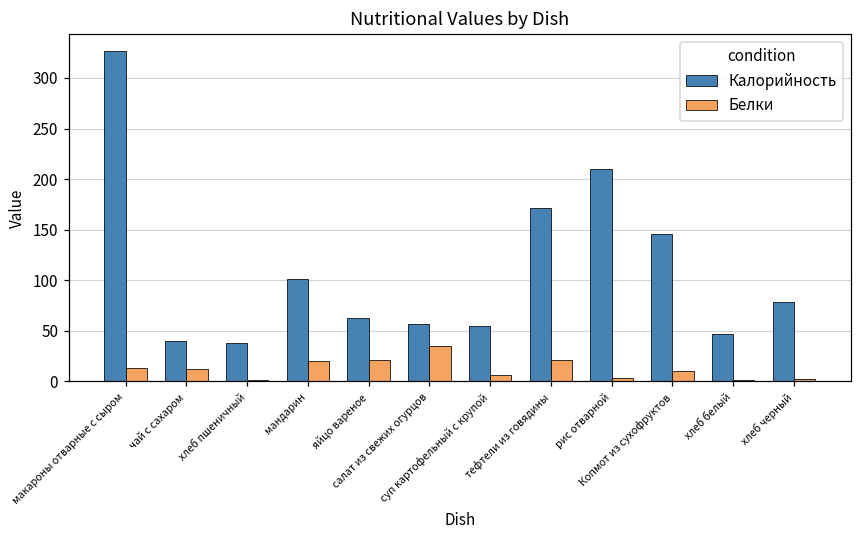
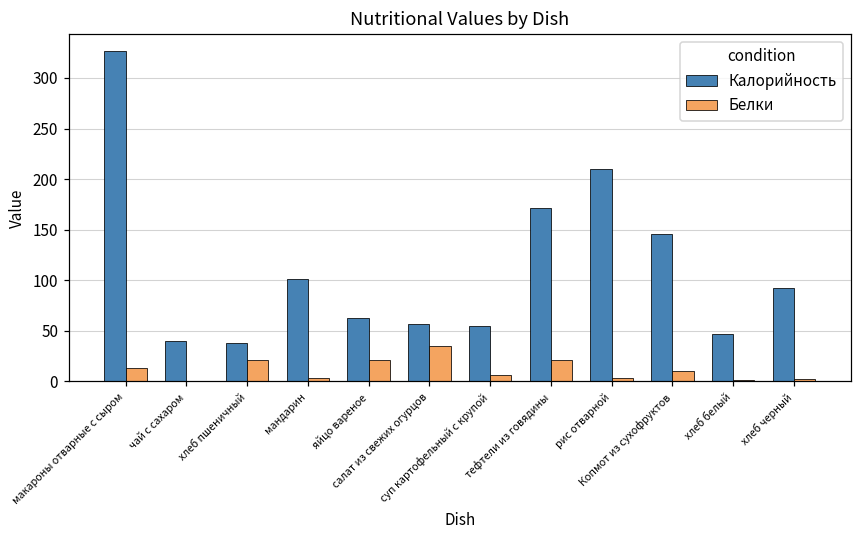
Белки, чай с сахаром: 10 -> 0
Белки, хлеб пшеничный: 0 -> 20
Белки, мандарин: 20 -> 0
Калорийность, хлеб черный: 80 -> 90
